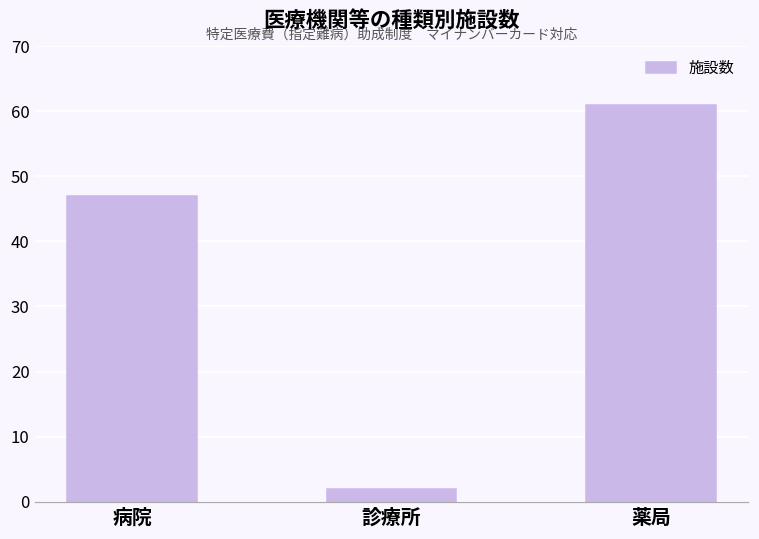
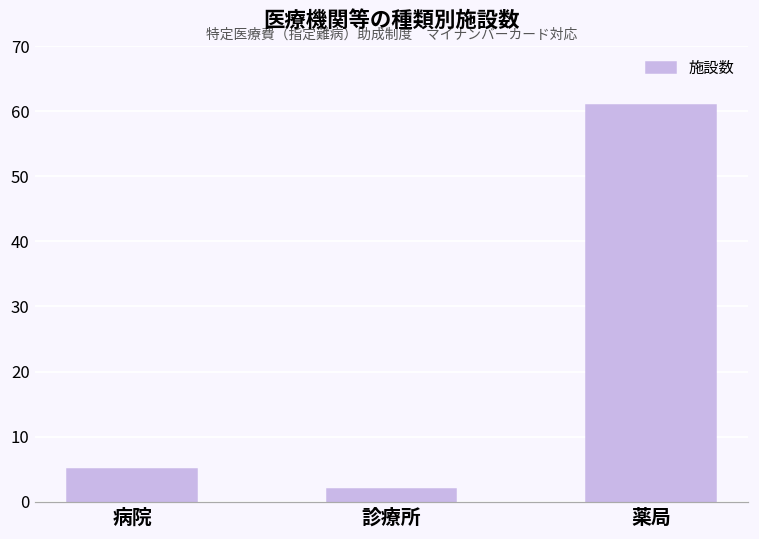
病院: 47 -> 5
